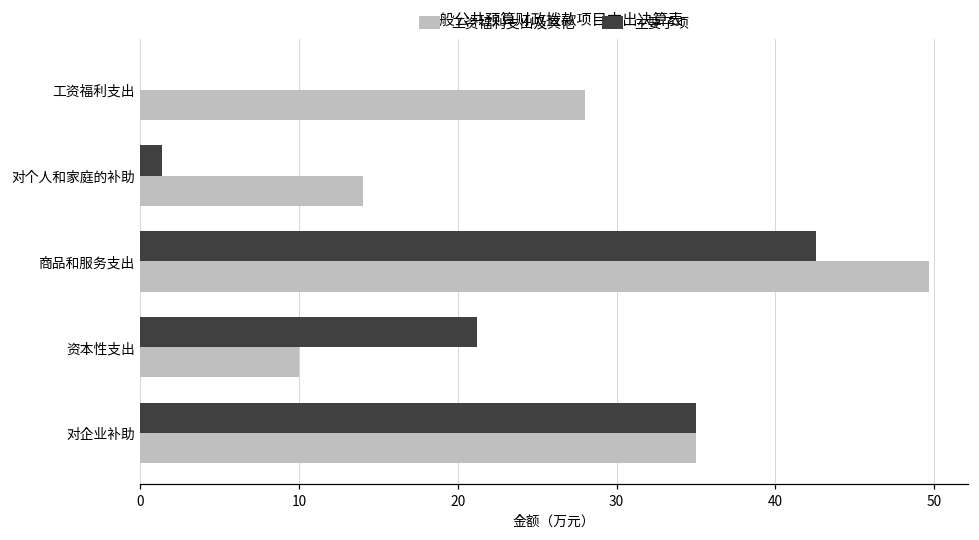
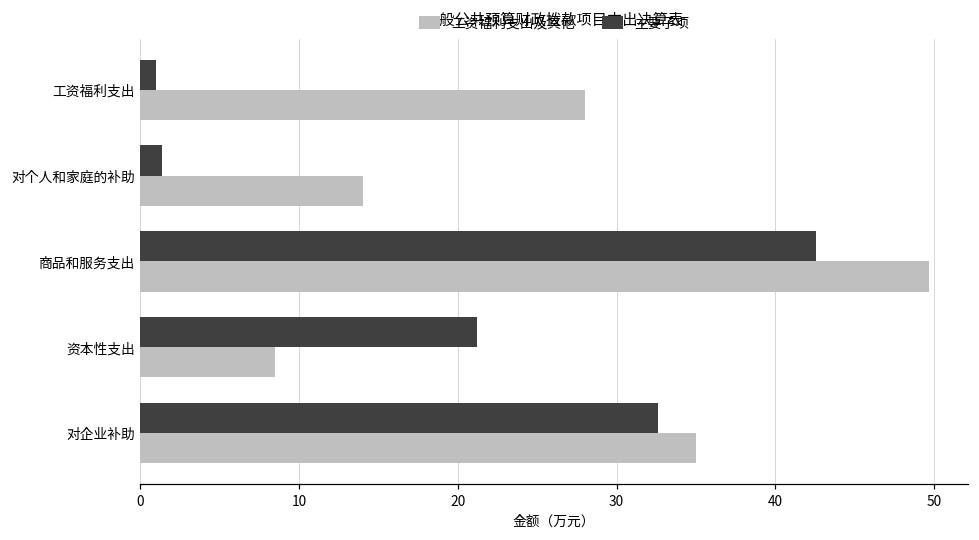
主要子项, 工资福利支出: 0 -> 1
工资福利支出及其他, 资本性支出: 10.0 -> 8.5
主要子项, 对企业补助: 35.0 -> 32.6
